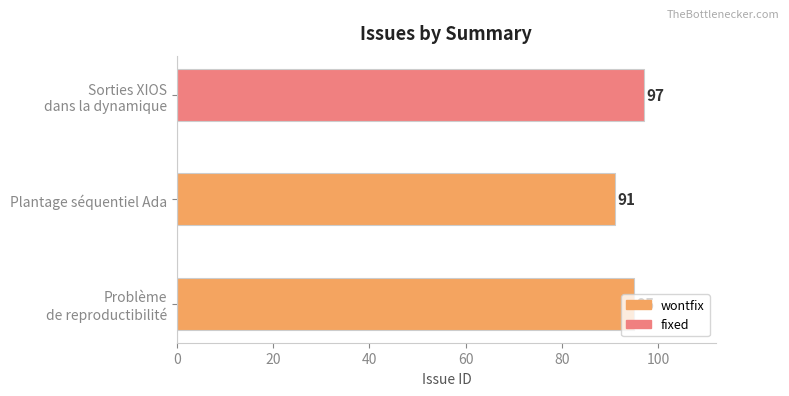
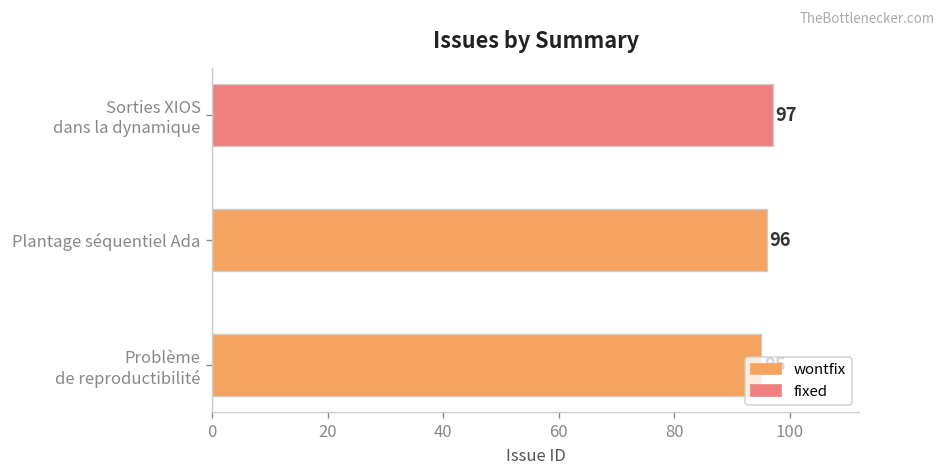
Plantage séquentiel Ada: 91 -> 96
